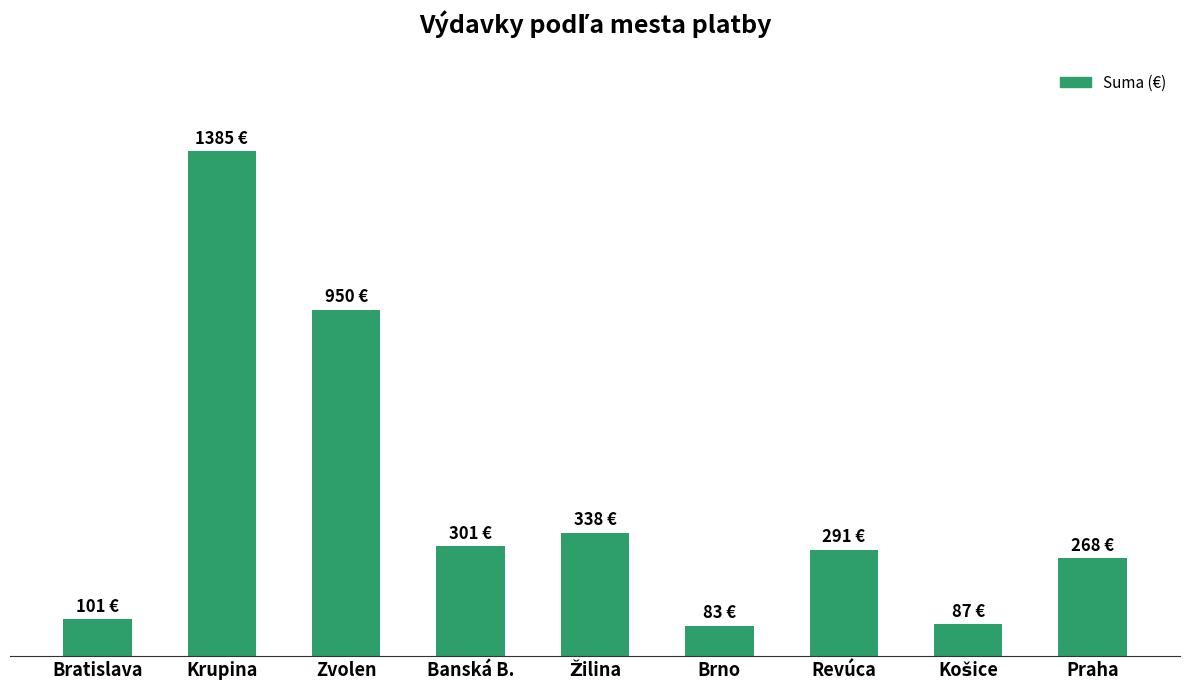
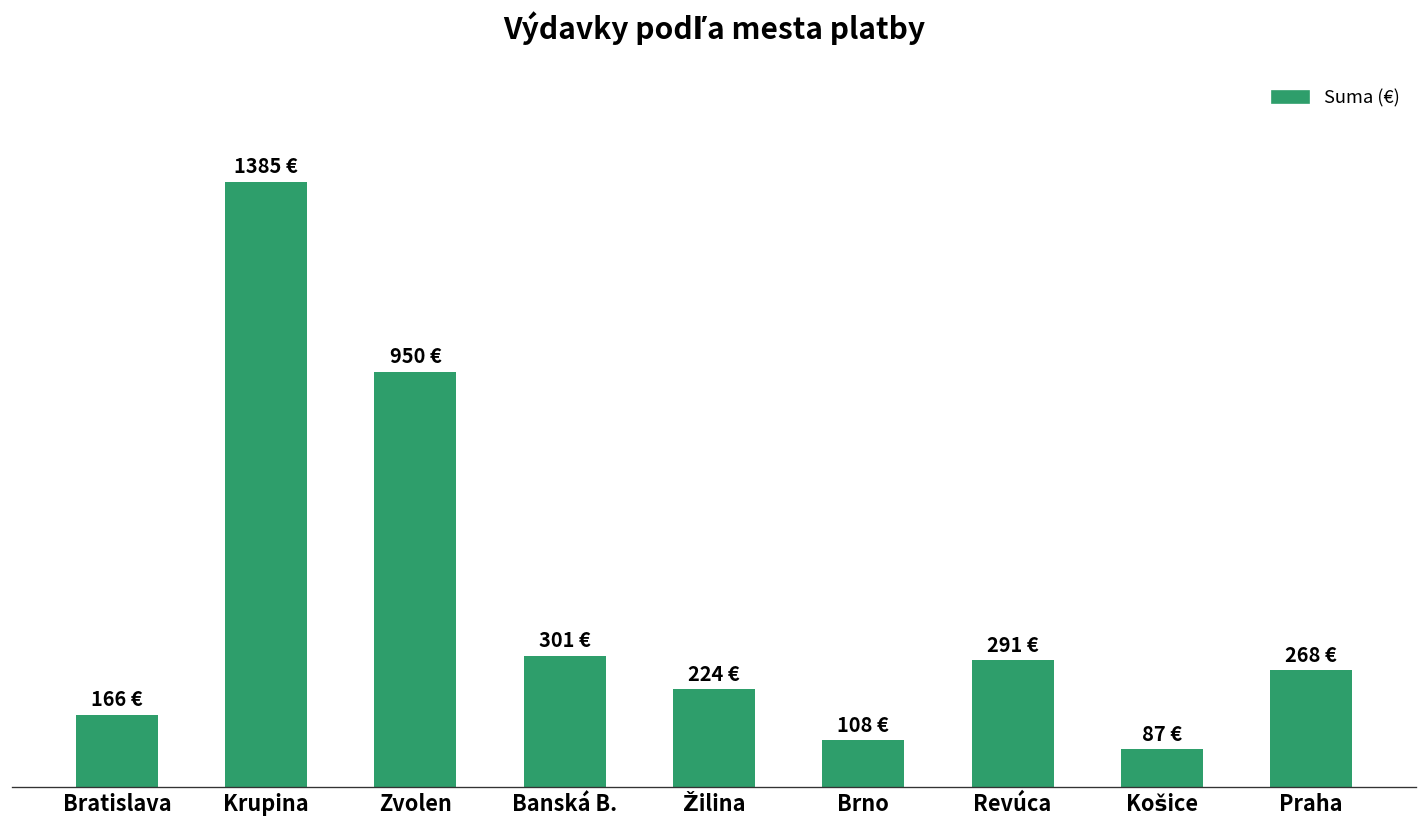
Bratislava: 101 -> 166
Žilina: 338 -> 224
Brno: 83 -> 108
